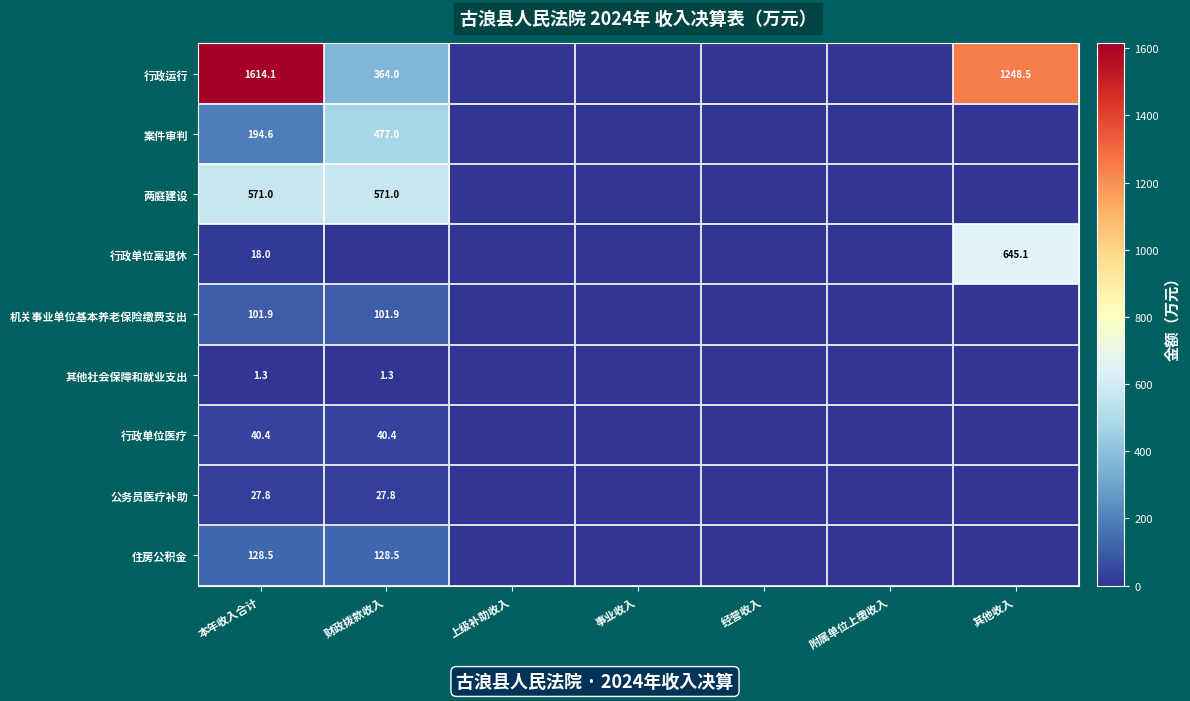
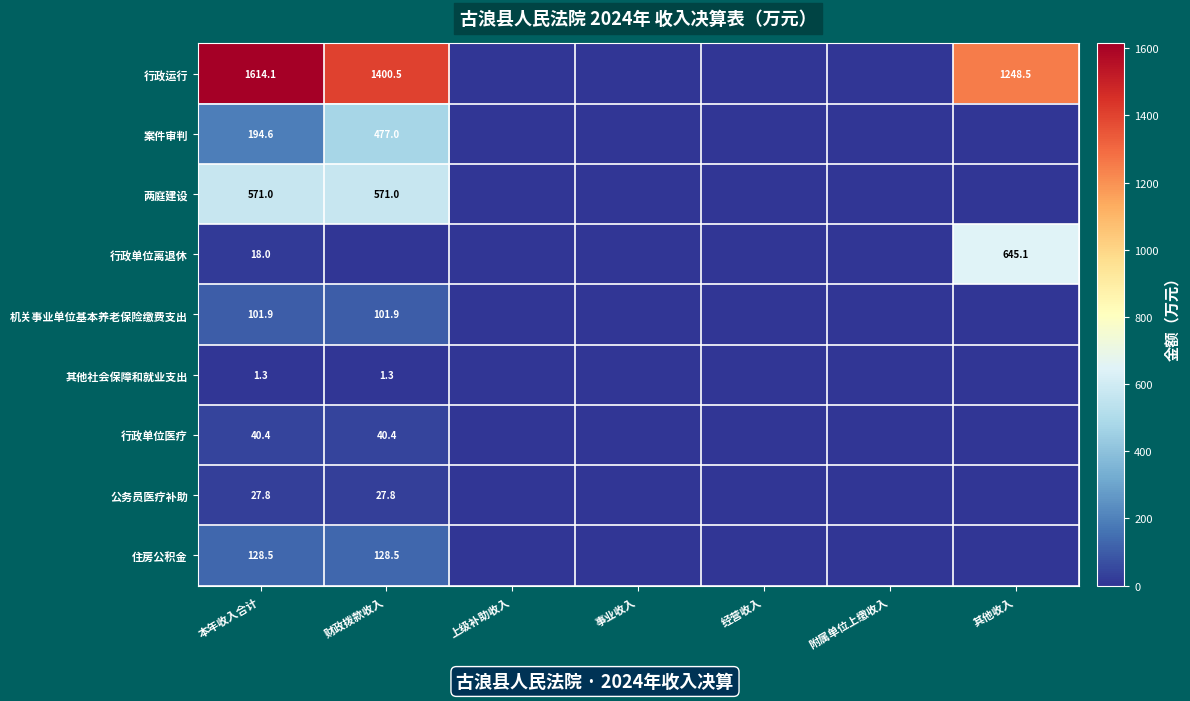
行政运行, 财政拨款收入: 364.0 -> 1400.5
